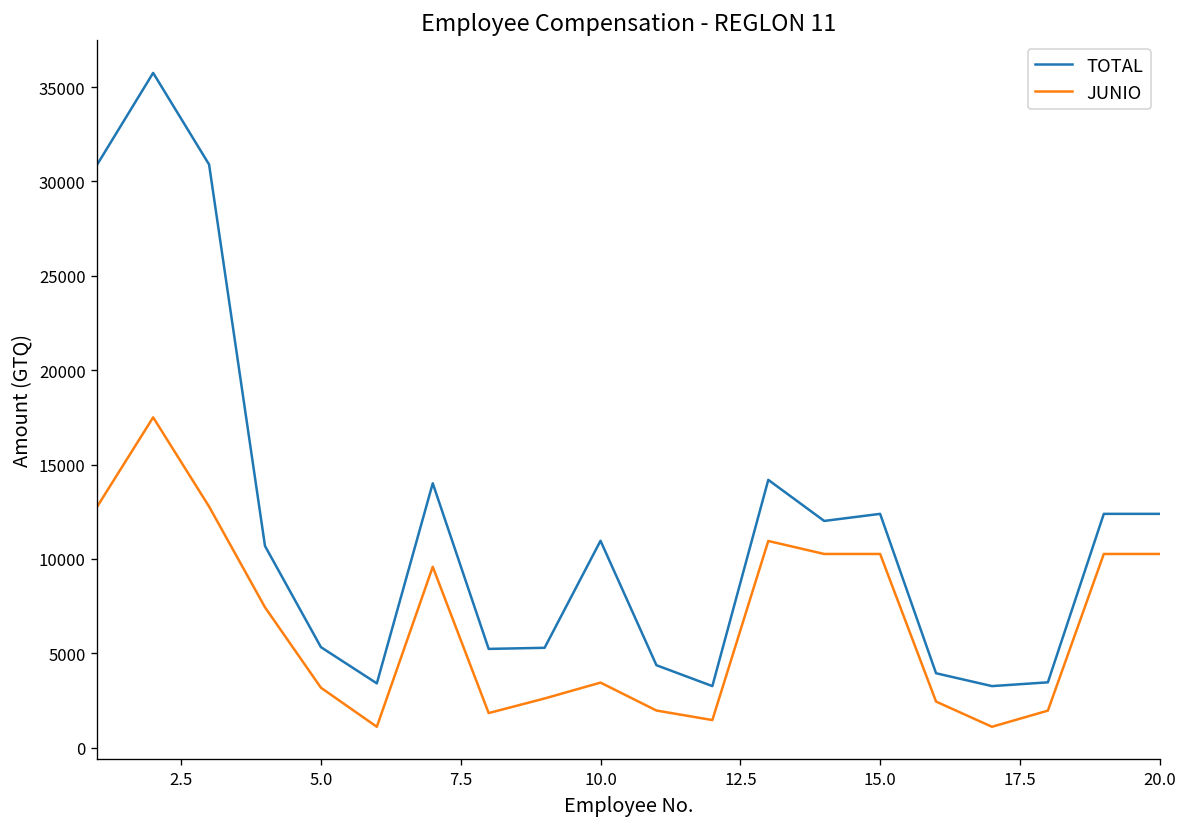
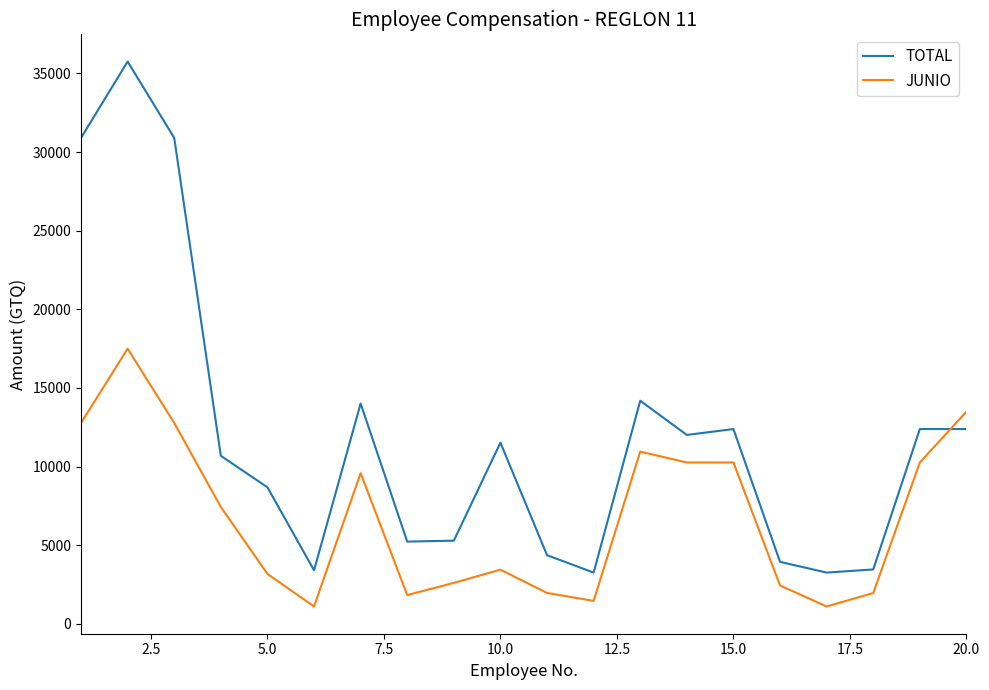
TOTAL, 5.0: 5300 -> 8700
TOTAL, 10.0: 11000 -> 11500
JUNIO, 20.0: 10300 -> 13500
